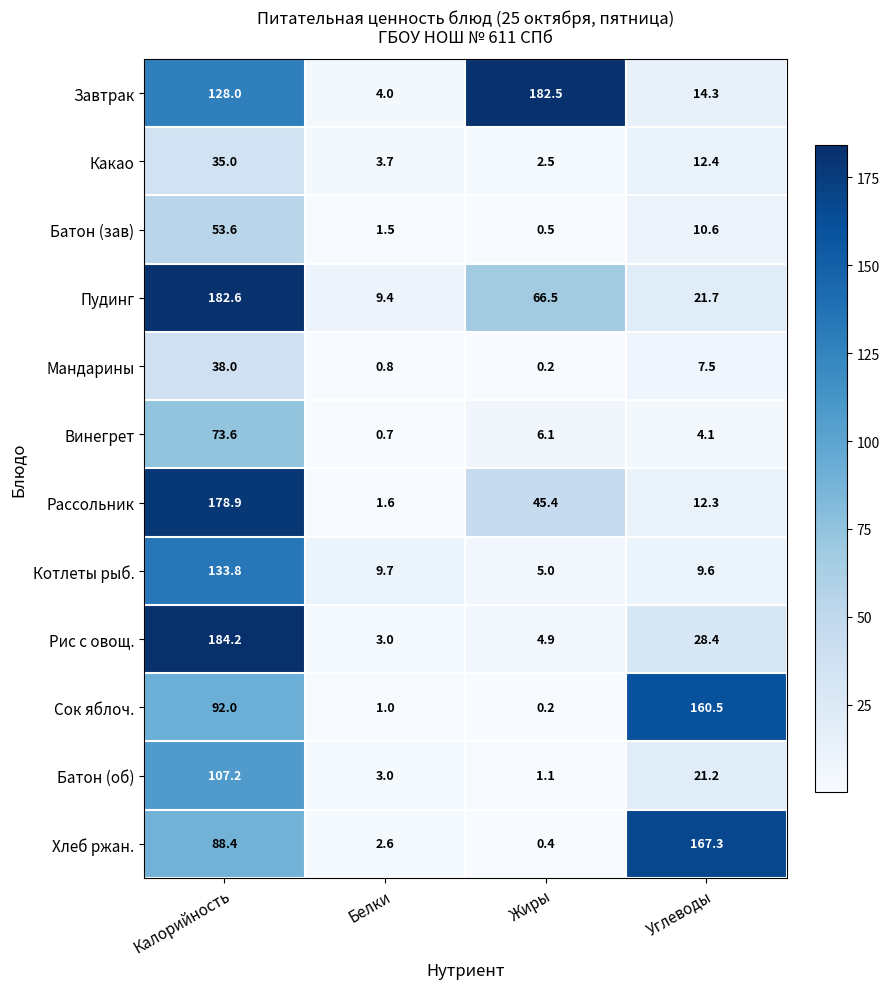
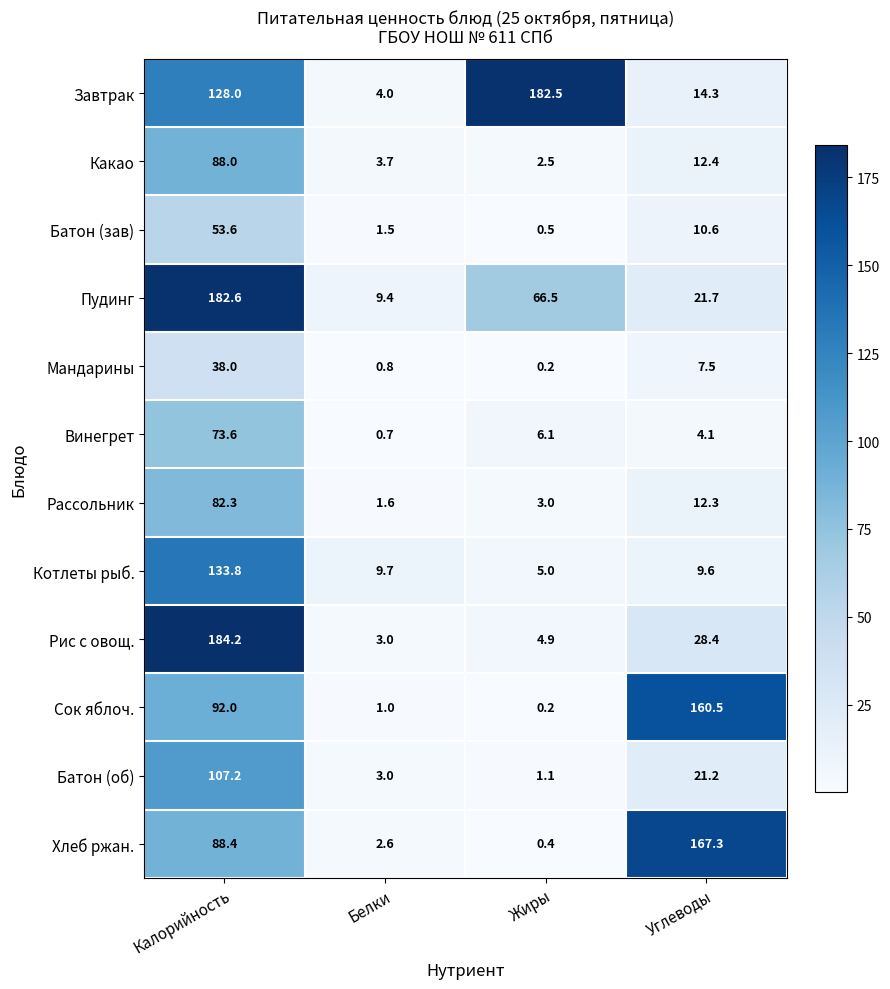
Какао, Калорийность: 35.0 -> 88.0
Рассольник, Калорийность: 178.9 -> 82.3
Рассольник, Жиры: 45.4 -> 3.0
